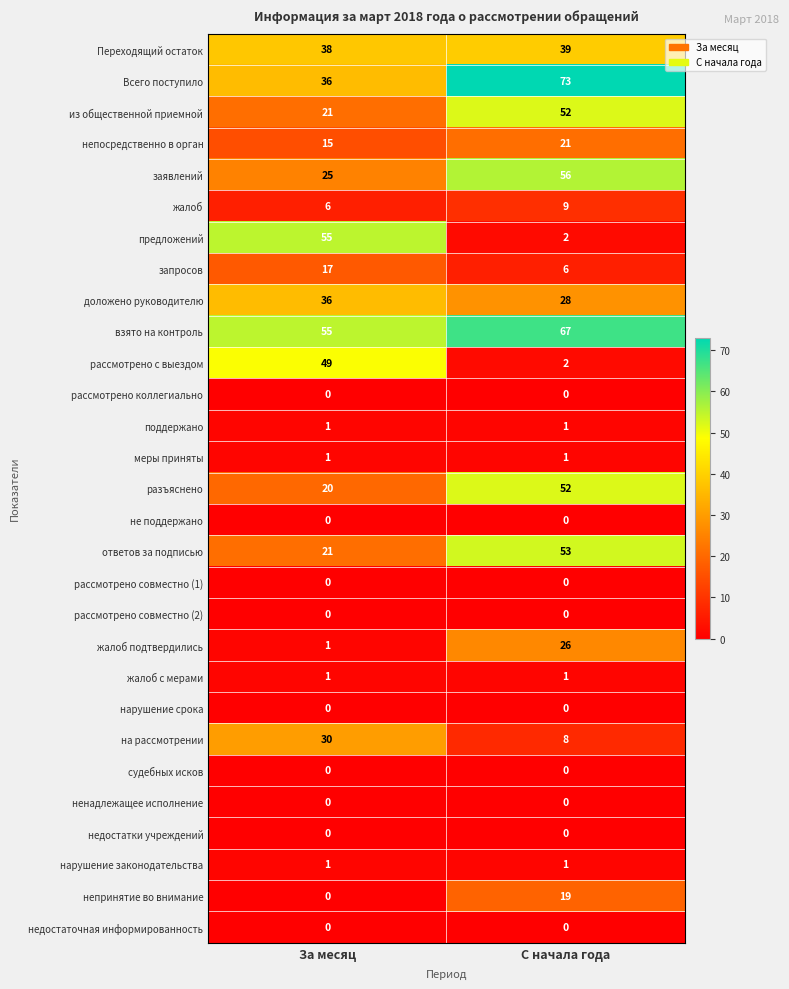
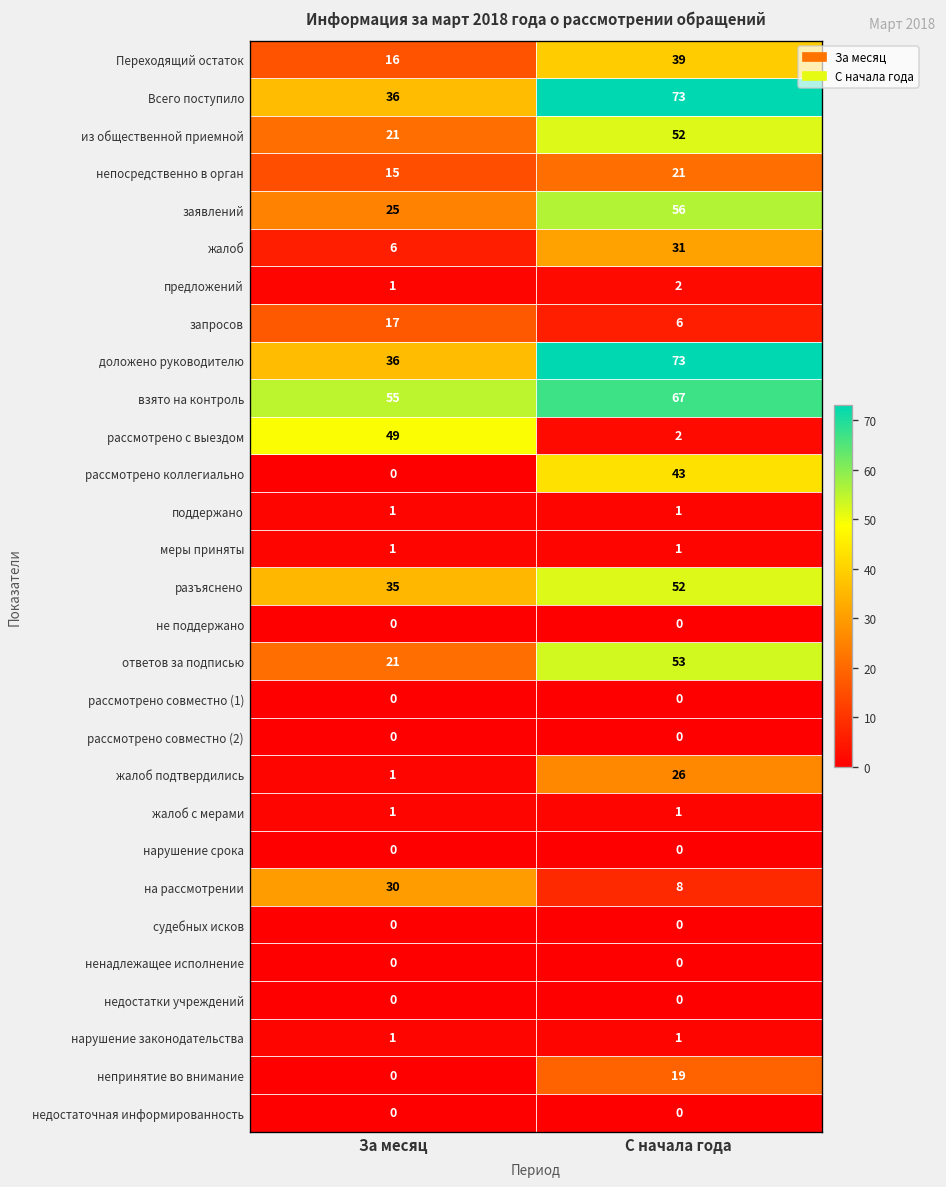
Переходящий остаток, За месяц: 38 -> 16
жалоб, С начала года: 9 -> 31
предложений, За месяц: 55 -> 1
доложено руководителю, С начала года: 28 -> 73
рассмотрено коллегиально, С начала года: 0 -> 43
разъяснено, За месяц: 20 -> 35
